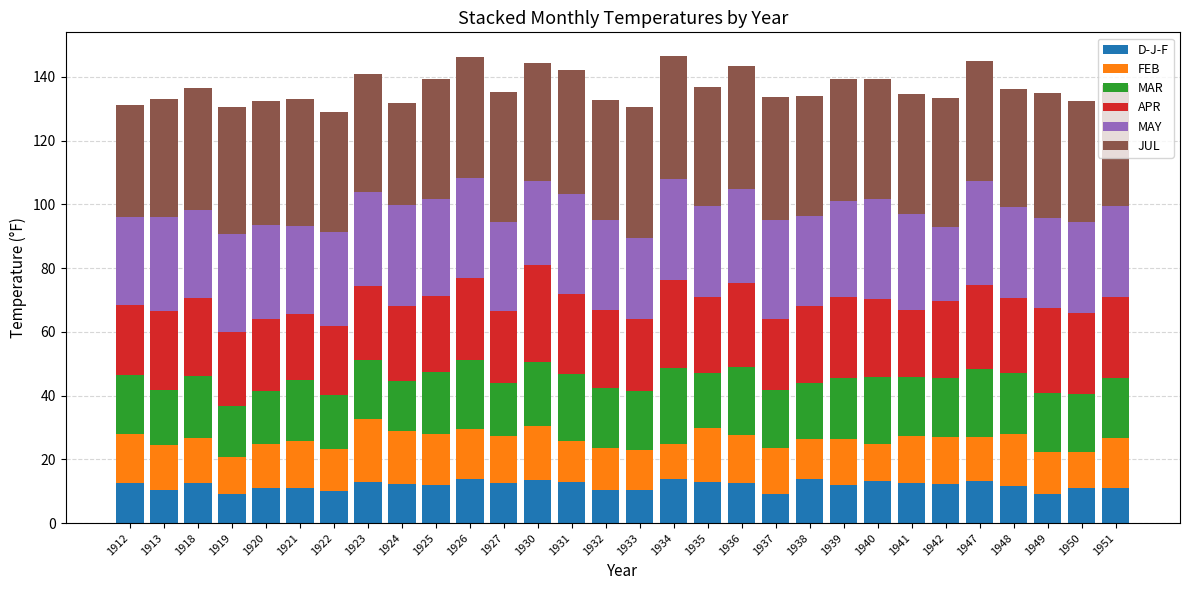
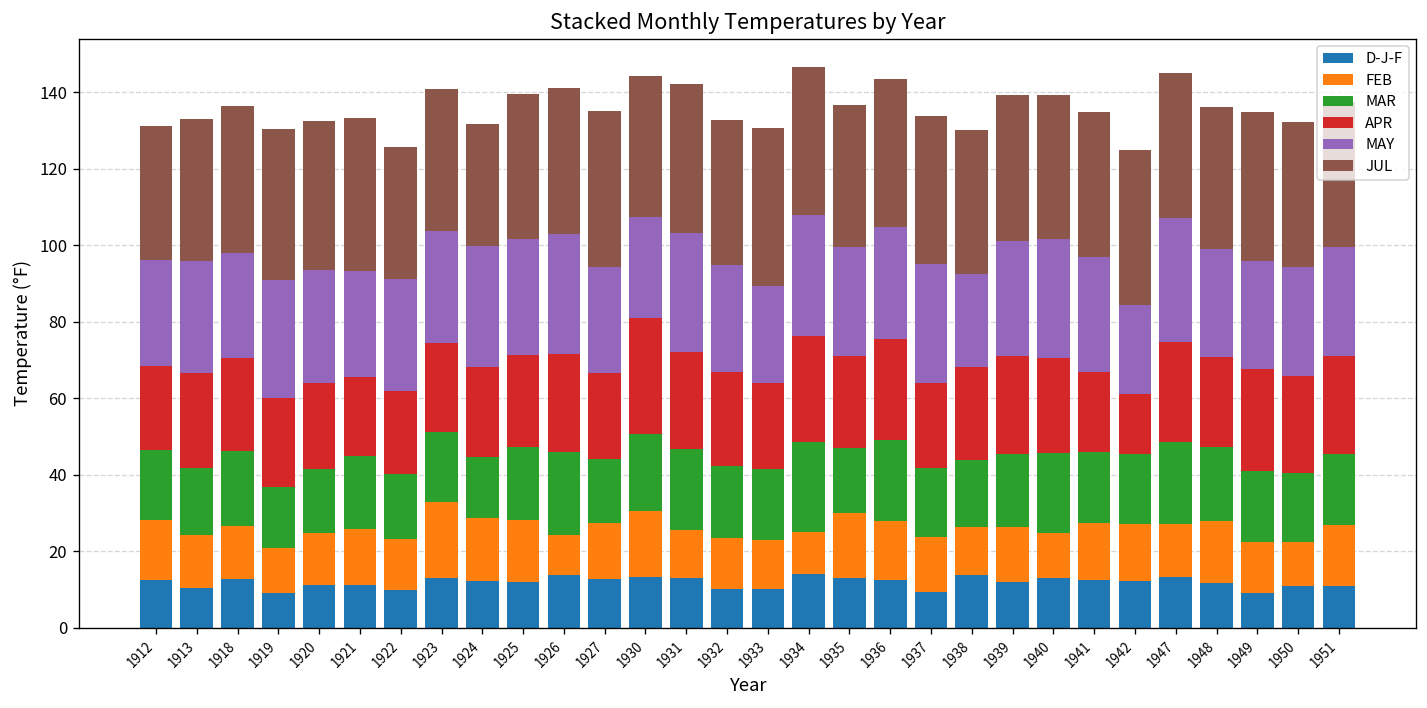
JUL, 1922: 38 -> 34
FEB, 1926: 16 -> 10
MAY, 1938: 28 -> 24
APR, 1942: 24 -> 16
